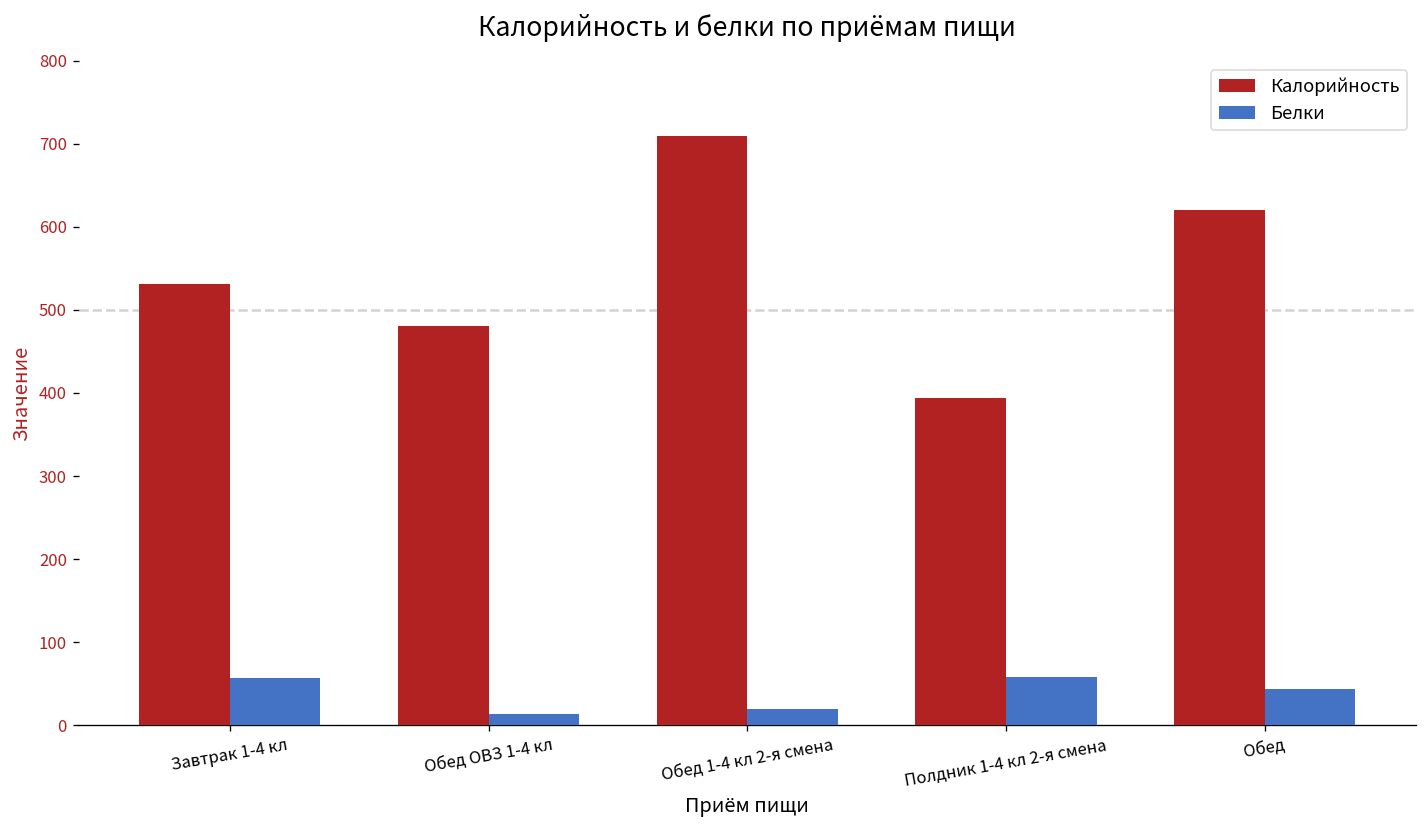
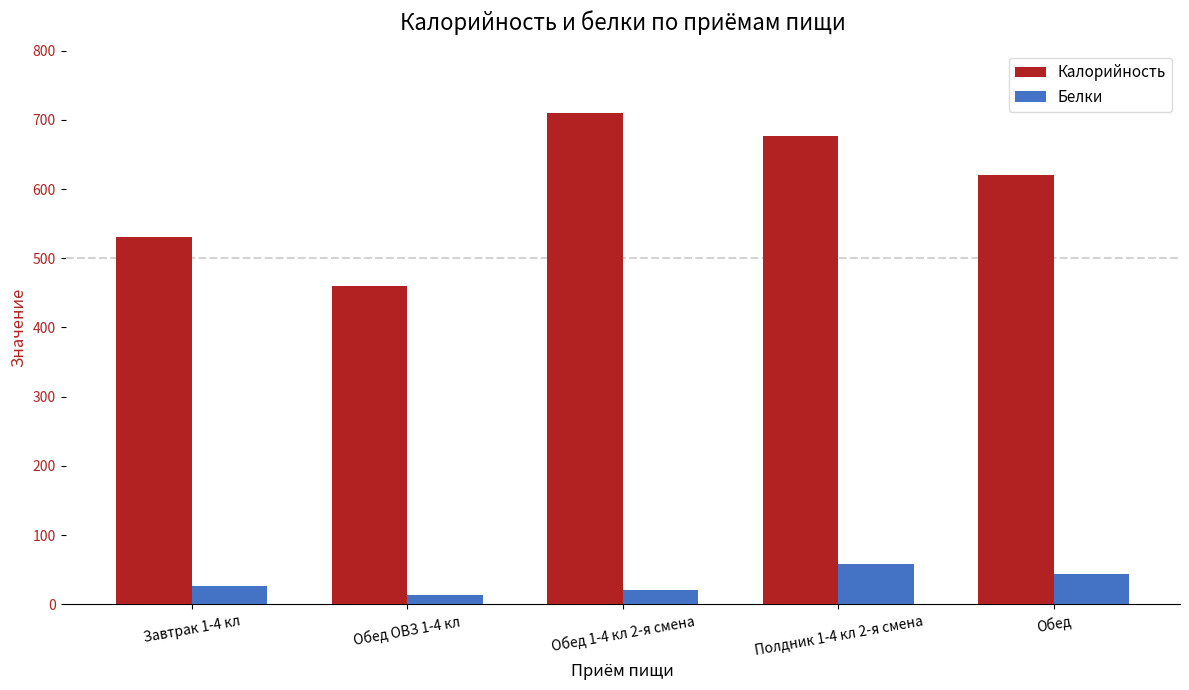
Белки, Завтрак 1-4 кл: 60 -> 30
Калорийность, Обед ОВЗ 1-4 кл: 480 -> 460
Калорийность, Полдник 1-4 кл 2-я смена: 390 -> 680
